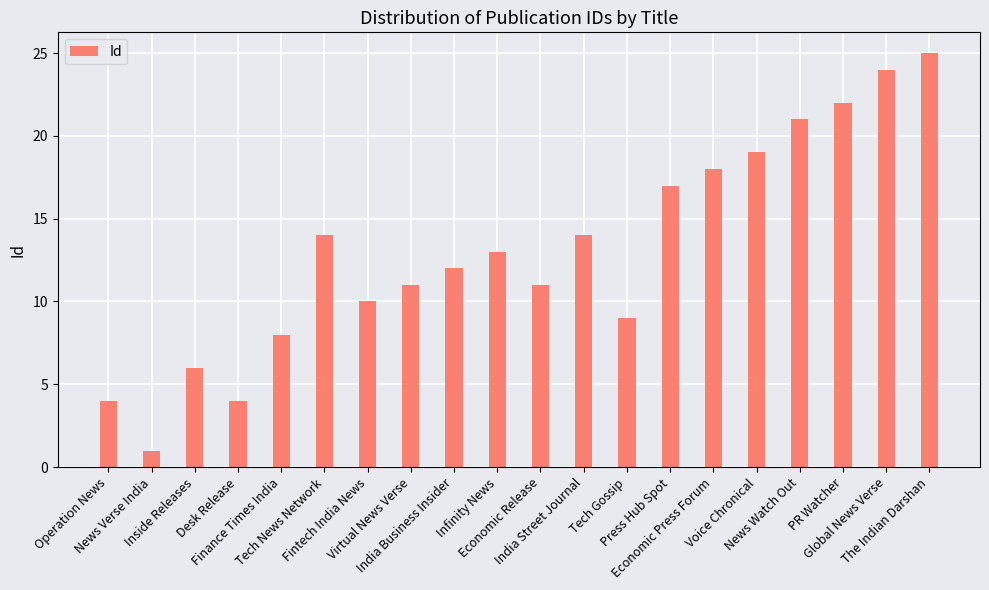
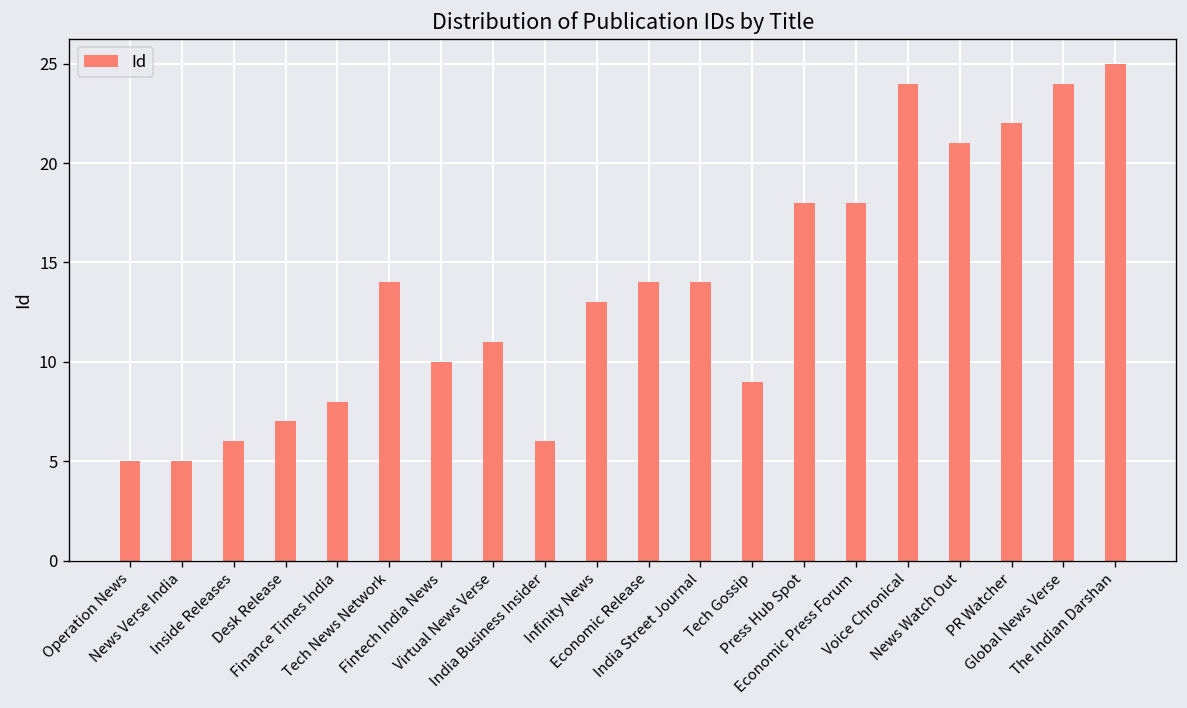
Operation News: 4 -> 5
News Verse India: 1 -> 5
Desk Release: 4 -> 7
India Business Insider: 12 -> 6
Economic Release: 11 -> 14
Press Hub Spot: 17 -> 18
Voice Chronical: 19 -> 24
